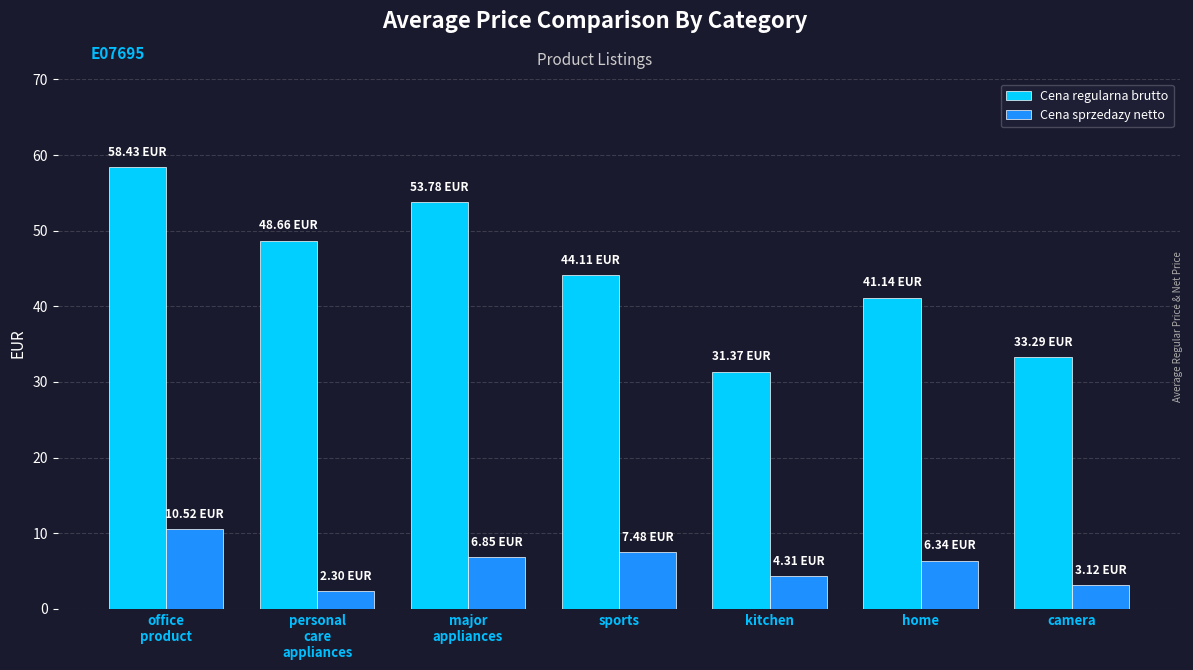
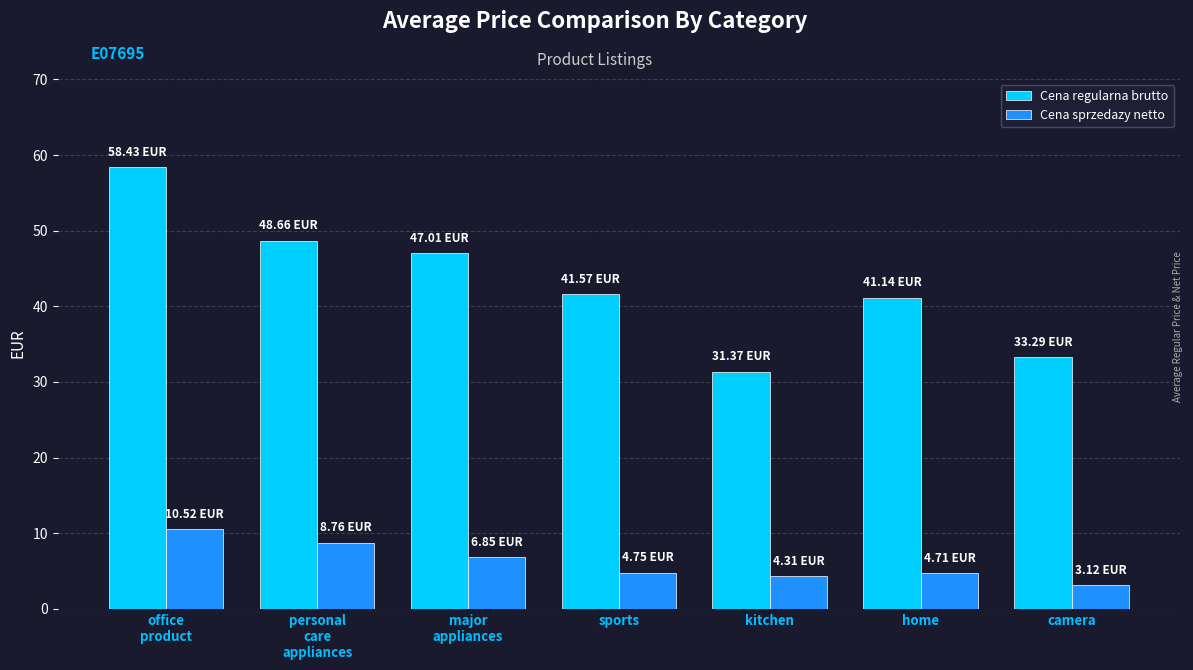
Cena sprzedazy netto, personal care appliances: 2.30 -> 8.76
Cena regularna brutto, major appliances: 53.78 -> 47.01
Cena regularna brutto, sports: 44.11 -> 41.57
Cena sprzedazy netto, sports: 7.48 -> 4.75
Cena sprzedazy netto, home: 6.34 -> 4.71
